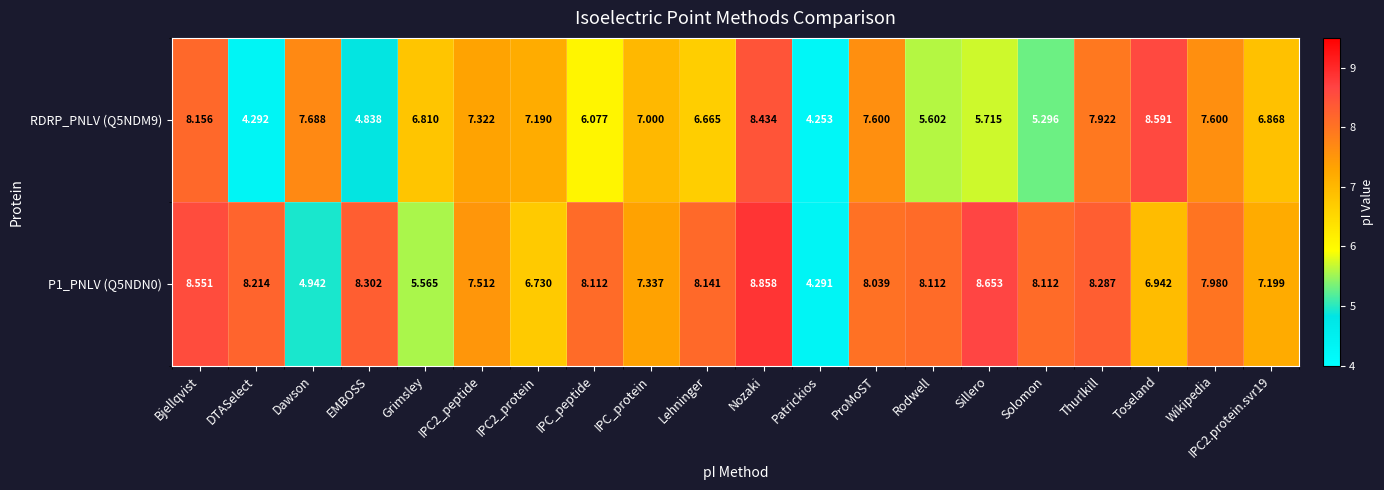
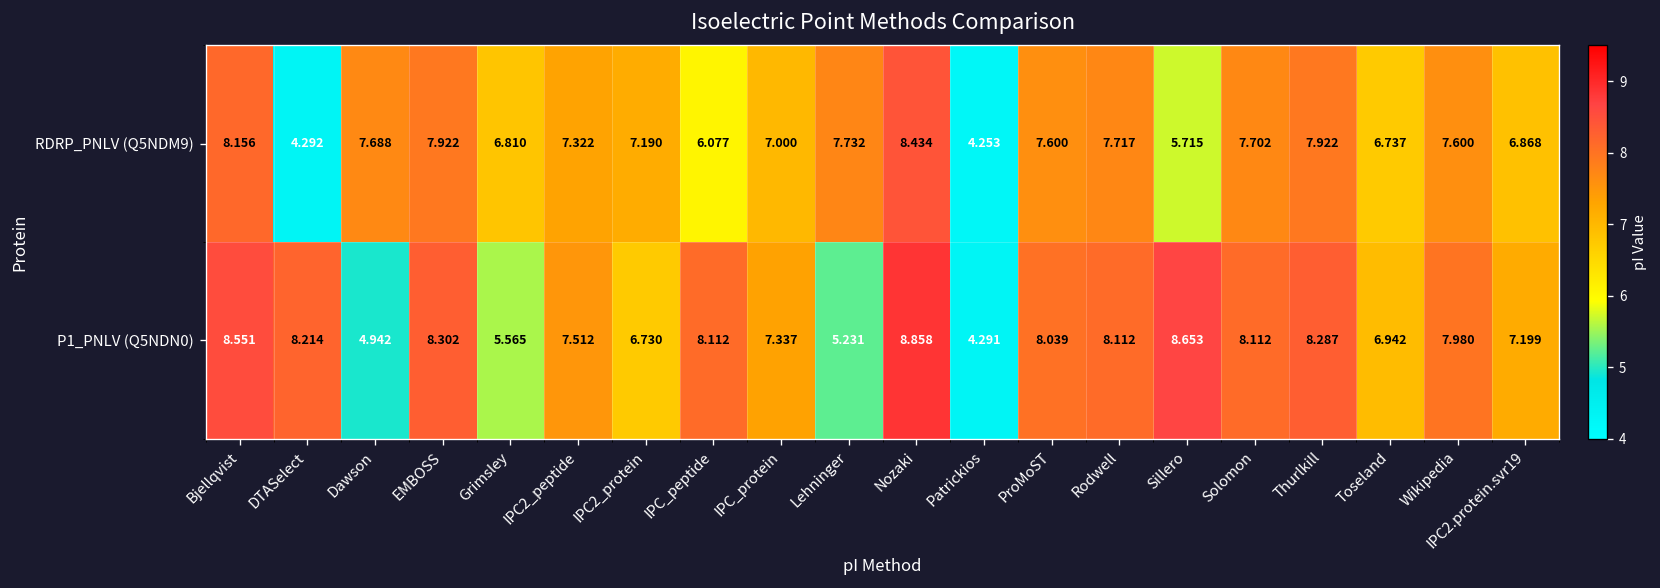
RDRP_PNLV (Q5NDM9), EMBOSS: 4.838 -> 7.922
RDRP_PNLV (Q5NDM9), Lehninger: 6.665 -> 7.732
RDRP_PNLV (Q5NDM9), Rodwell: 5.602 -> 7.717
RDRP_PNLV (Q5NDM9), Solomon: 5.296 -> 7.702
RDRP_PNLV (Q5NDM9), Toseland: 8.591 -> 6.737
P1_PNLV (Q5NDN0), Lehninger: 8.141 -> 5.231
